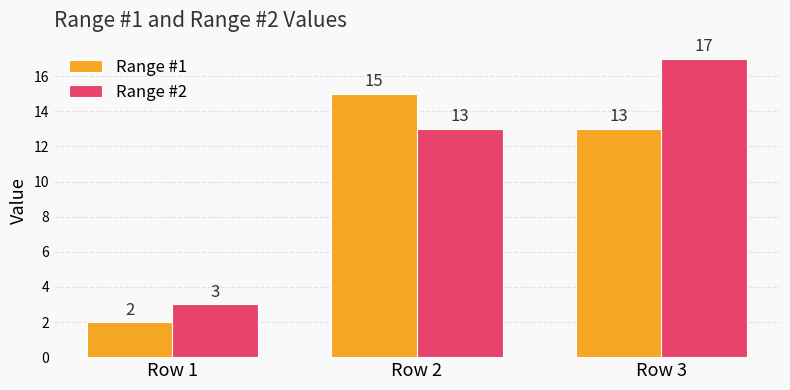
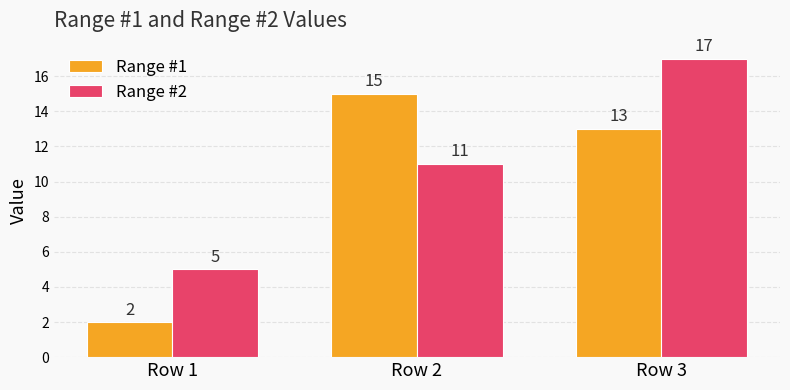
Range #2, Row 1: 3 -> 5
Range #2, Row 2: 13 -> 11
